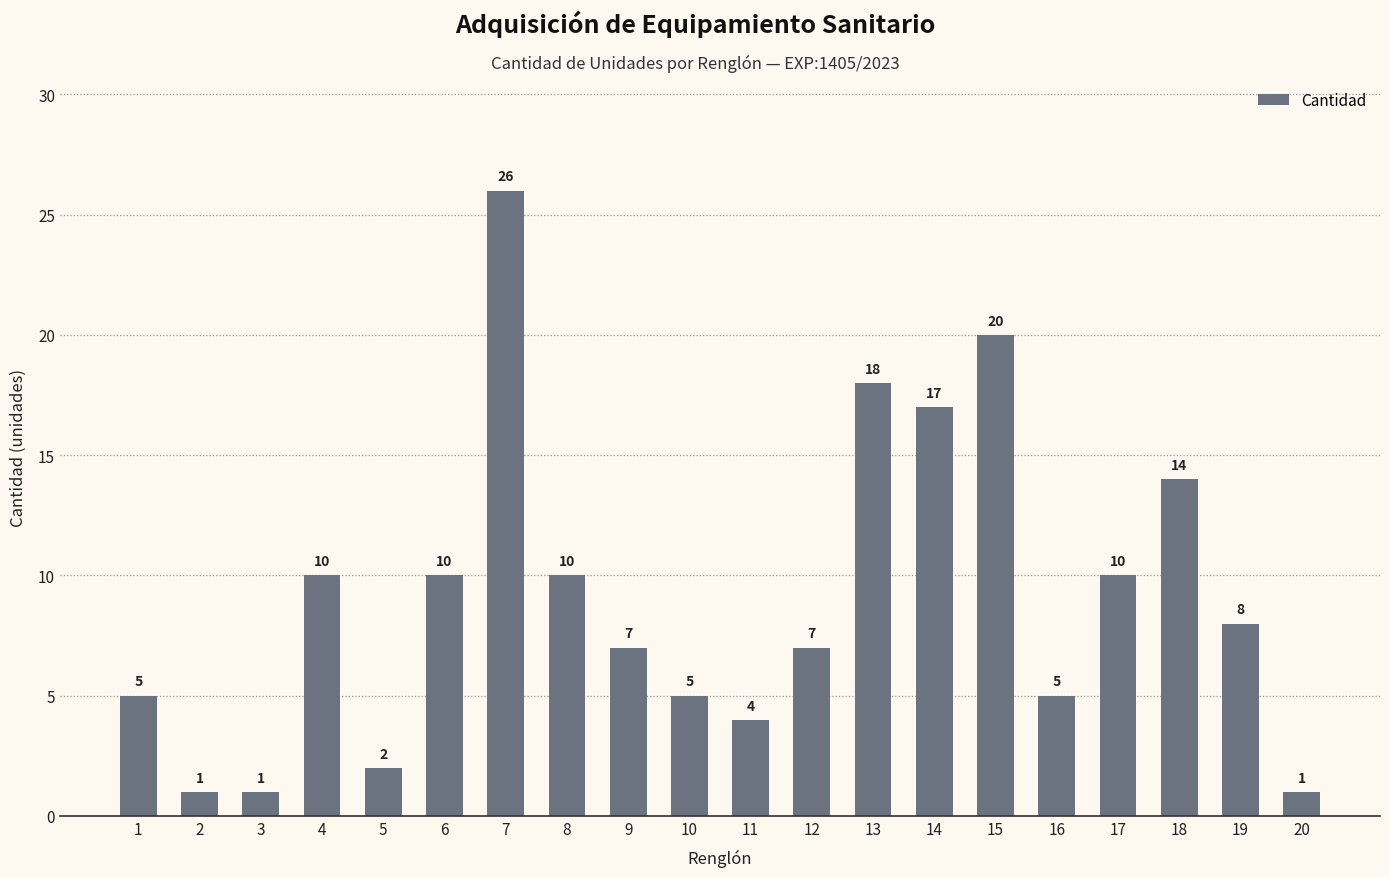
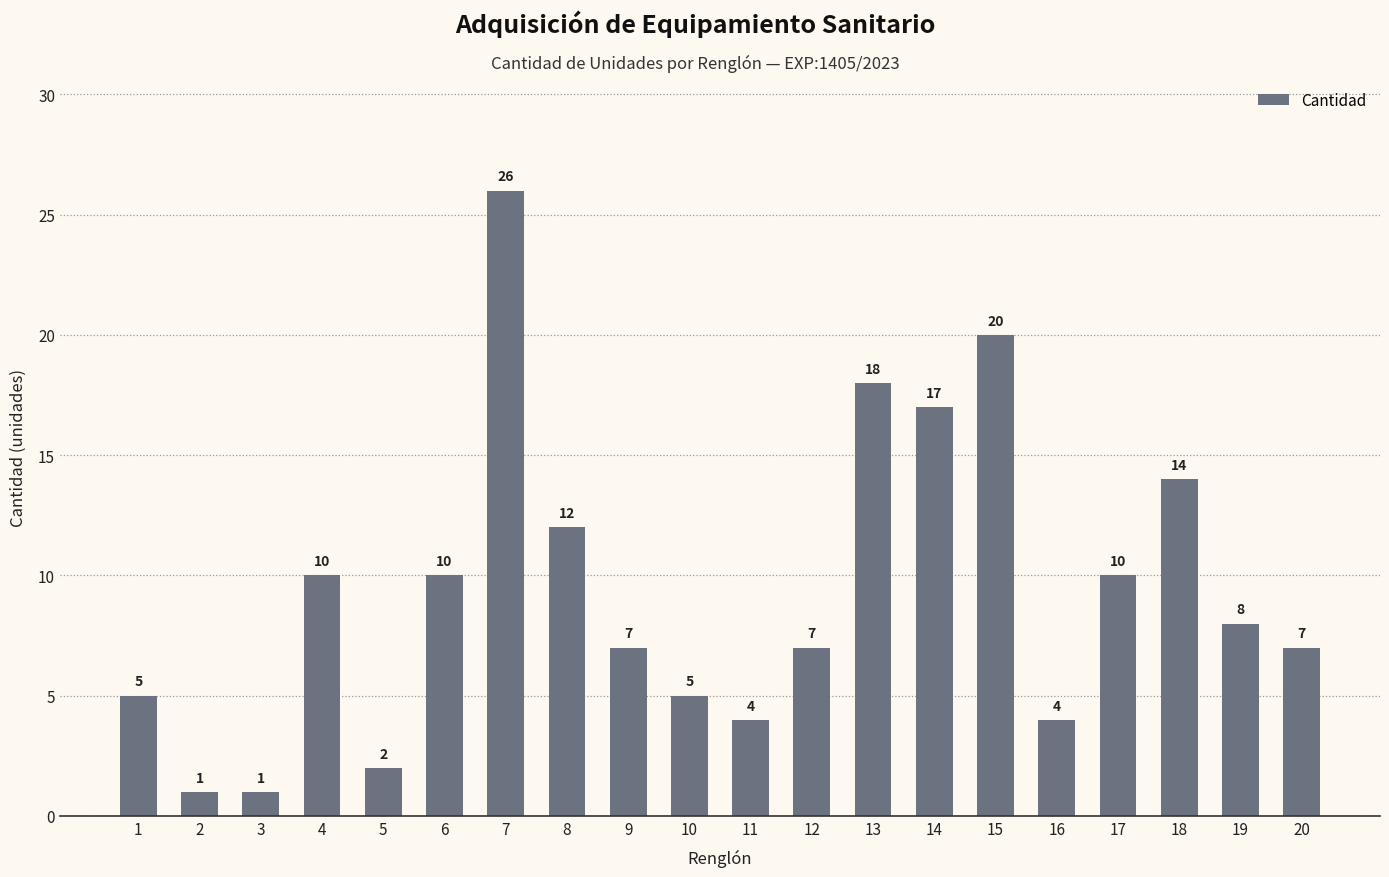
8: 10 -> 12
16: 5 -> 4
20: 1 -> 7
